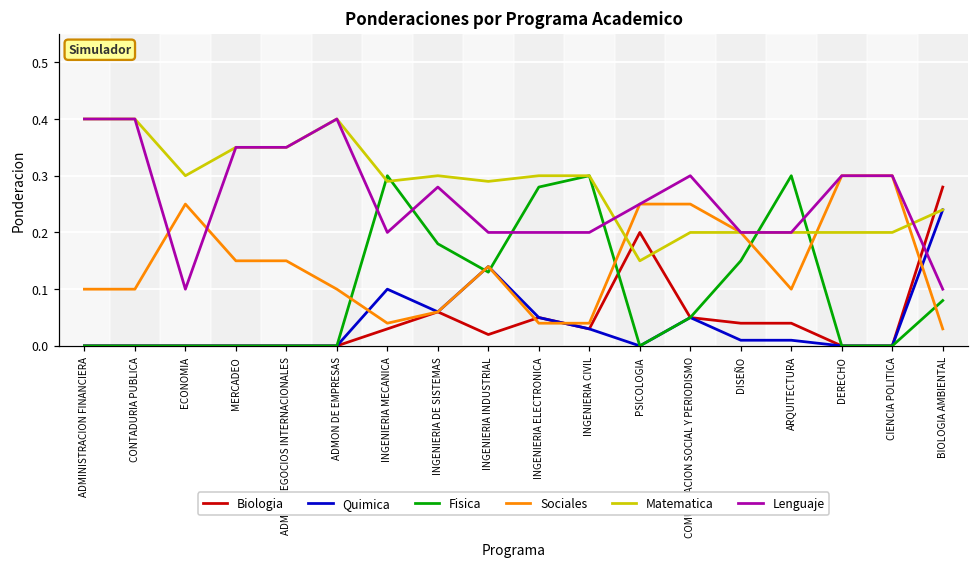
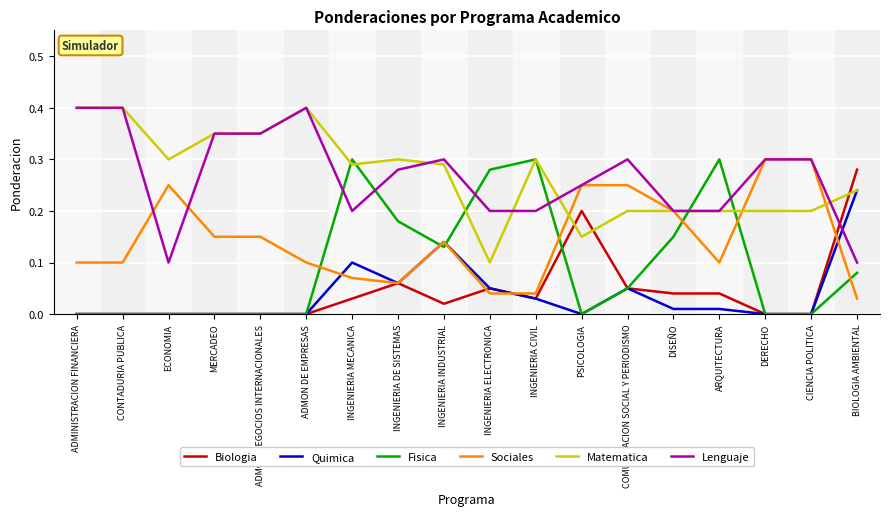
Sociales, INGENIERIA MECANICA: 0.04 -> 0.07
Lenguaje, INGENIERIA INDUSTRIAL: 0.2 -> 0.3
Matematica, INGENIERIA ELECTRONICA: 0.3 -> 0.1
